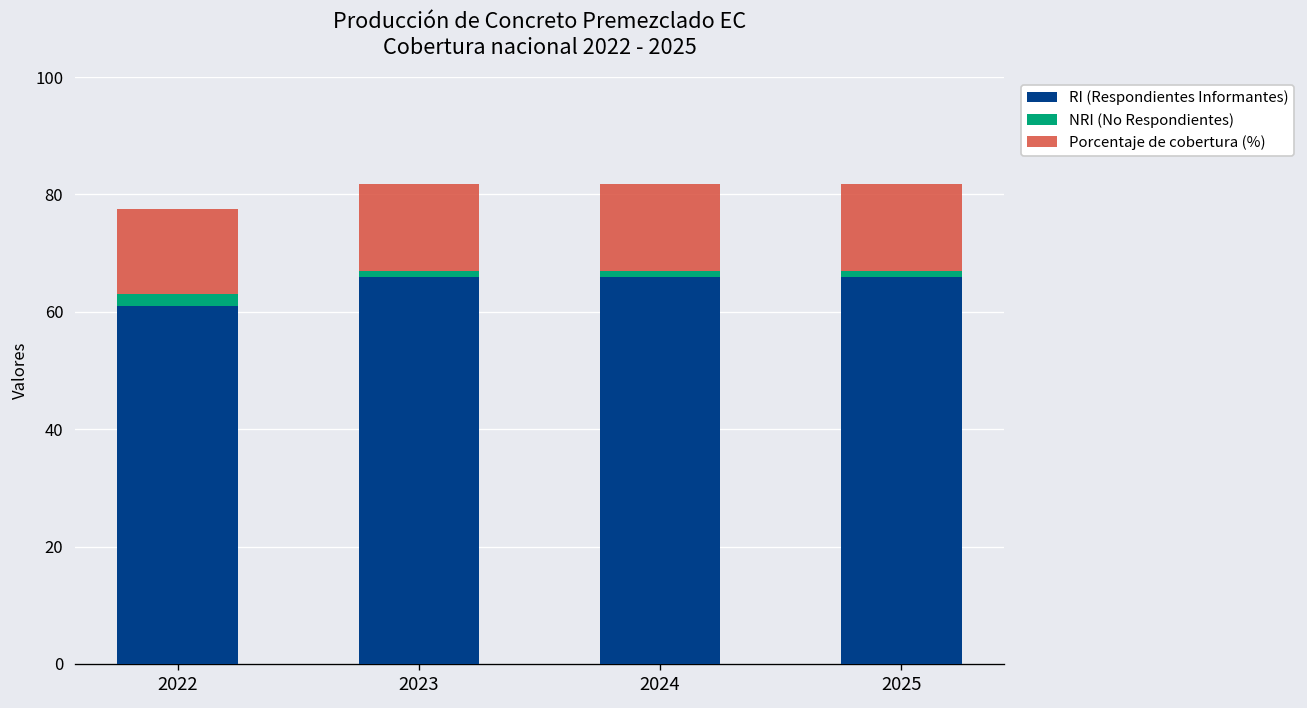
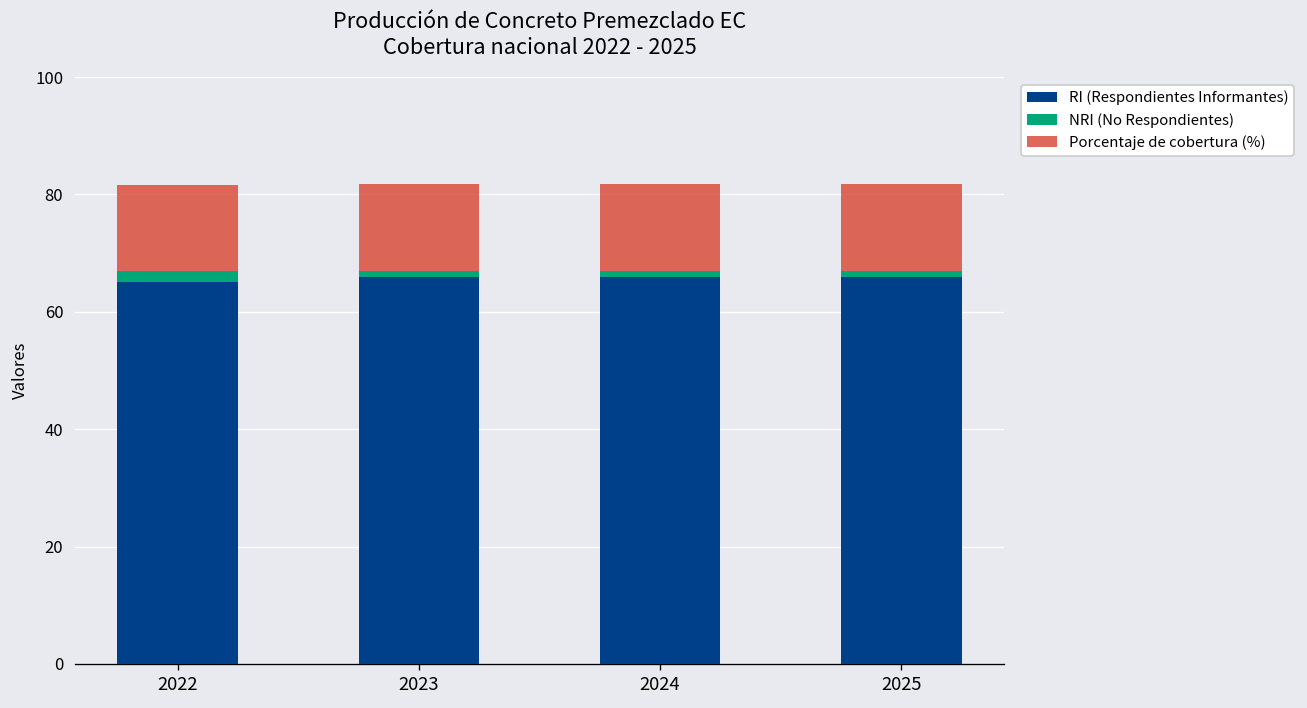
RI (Respondientes Informantes), 2022: 61 -> 65
